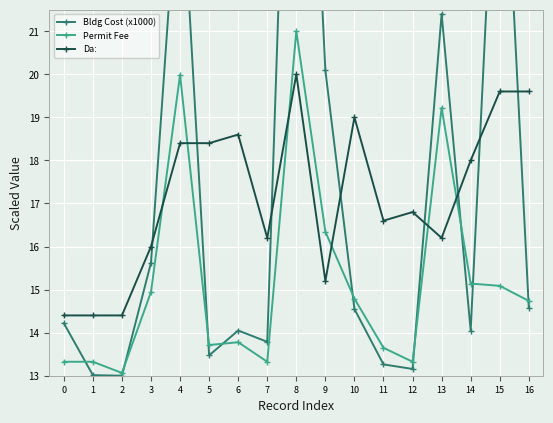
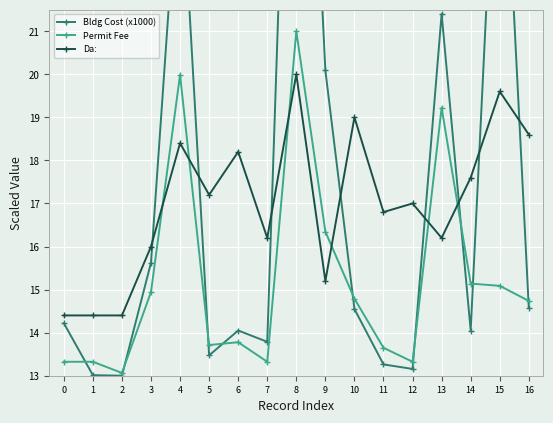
Da:, 5: 18.4 -> 17.2
Da:, 6: 18.6 -> 18.2
Da:, 11: 16.6 -> 16.8
Da:, 12: 16.8 -> 17.0
Da:, 14: 18.0 -> 17.6
Da:, 16: 19.6 -> 18.6
